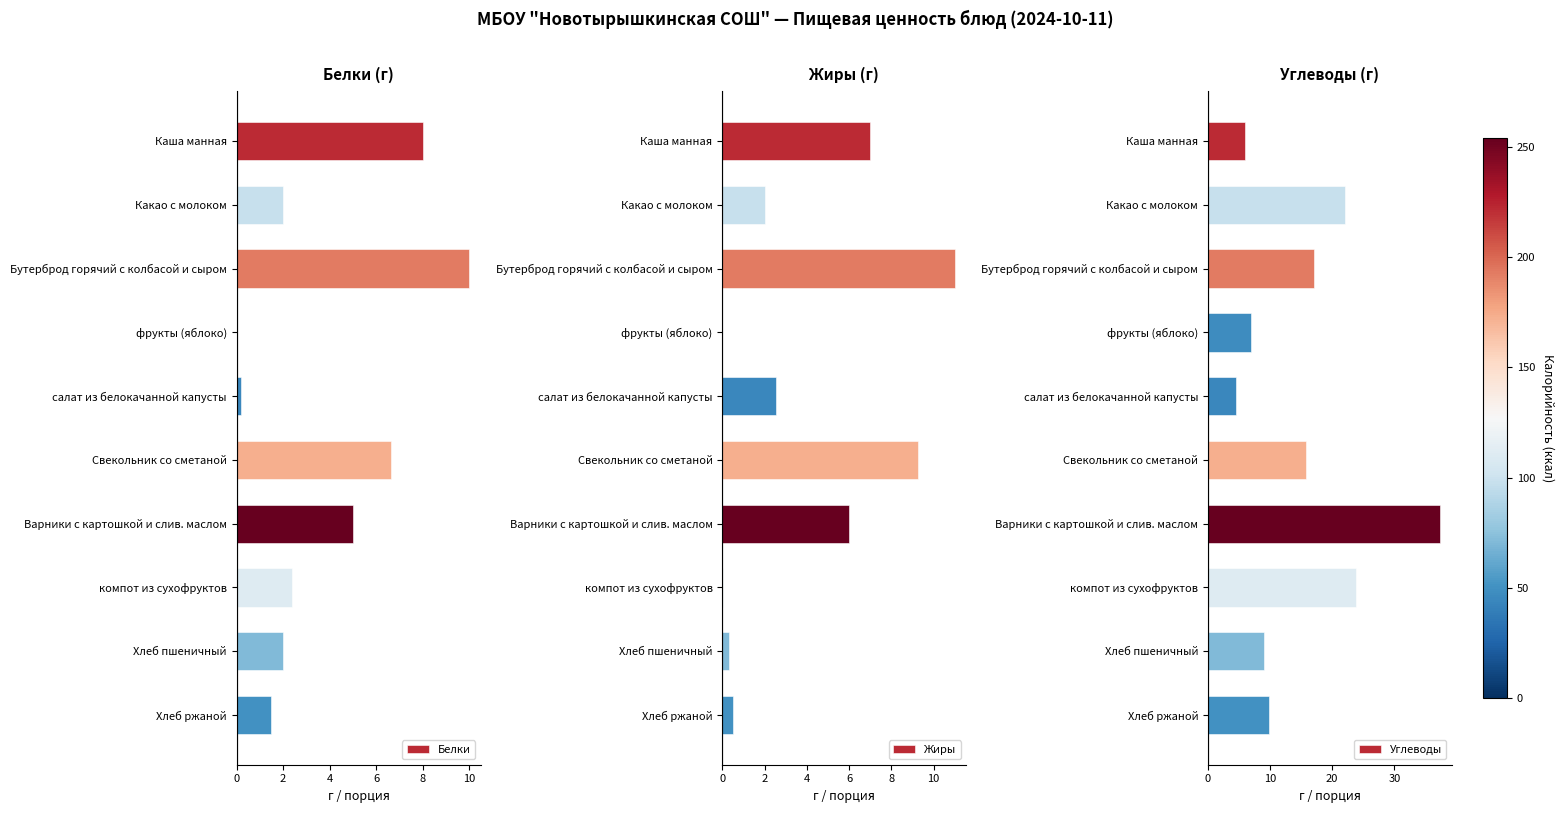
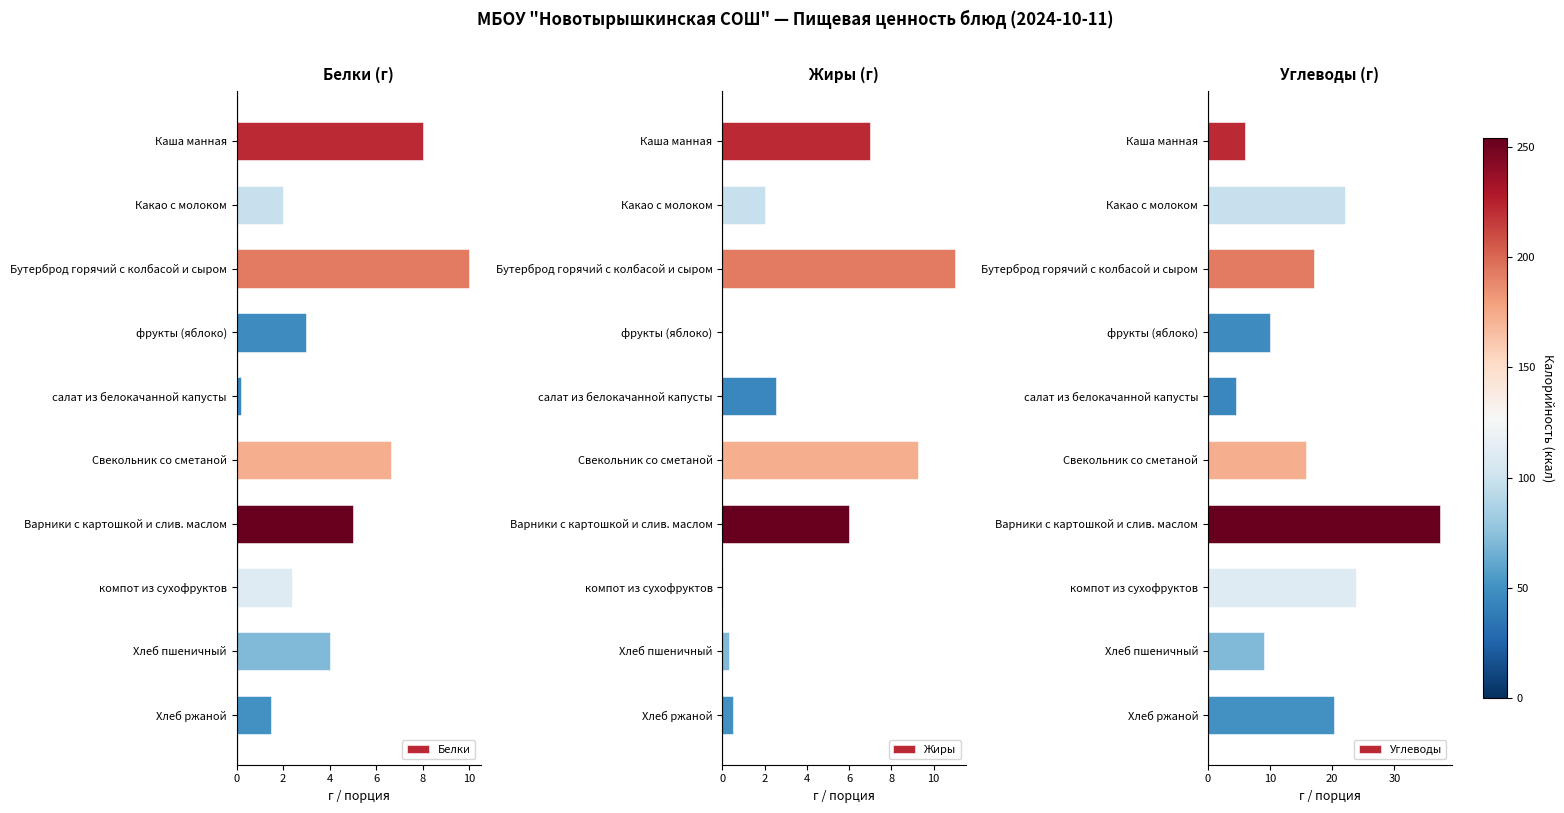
Белки (г), фрукты (яблоко): 0 -> 3
Белки (г), Хлеб пшеничный: 2 -> 4
Углеводы (г), фрукты (яблоко): 7 -> 10
Углеводы (г), Хлеб ржаной: 10 -> 20
